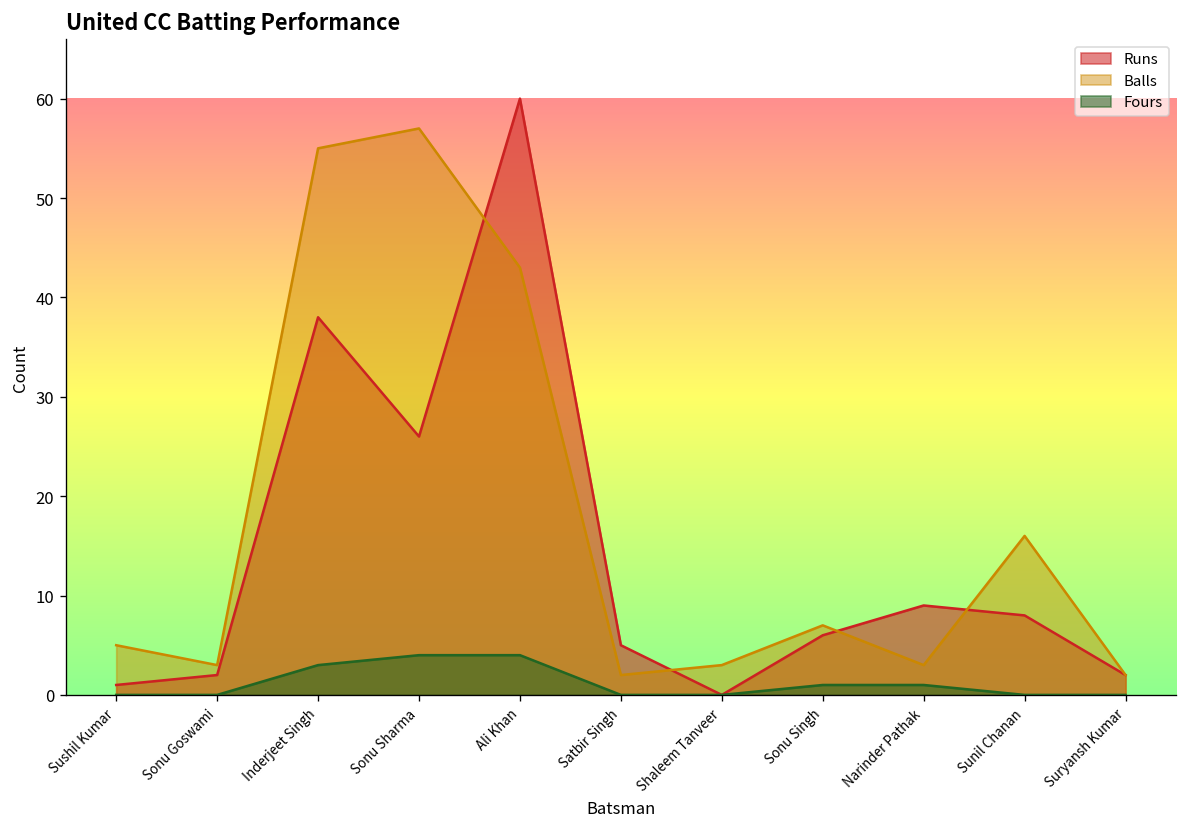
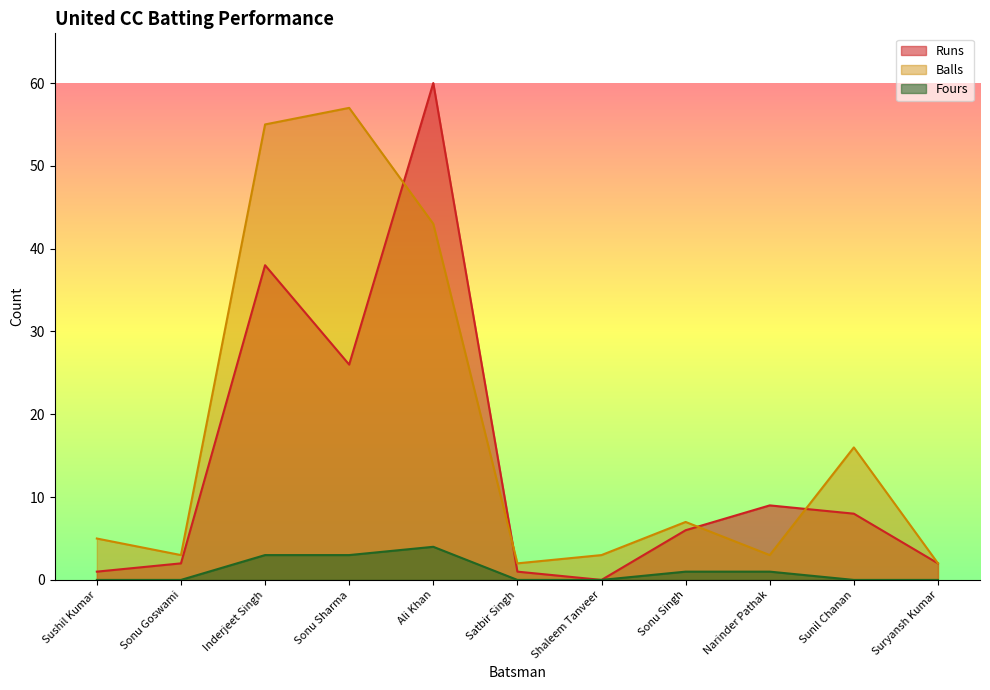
Fours, Sonu Sharma: 4 -> 3
Runs, Satbir Singh: 5 -> 1
